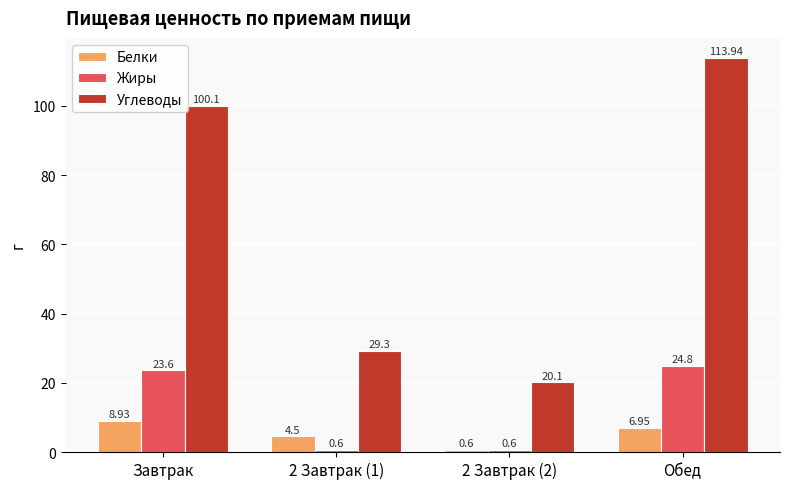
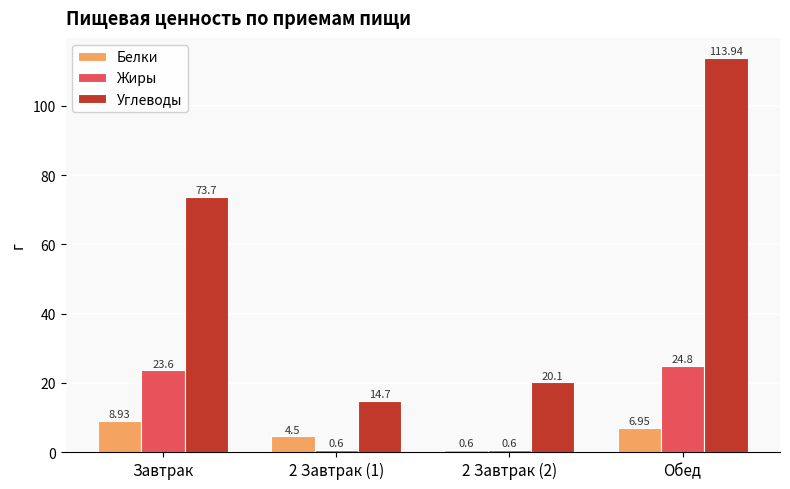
Углеводы, Завтрак: 100.1 -> 73.7
Углеводы, 2 Завтрак (1): 29.3 -> 14.7
